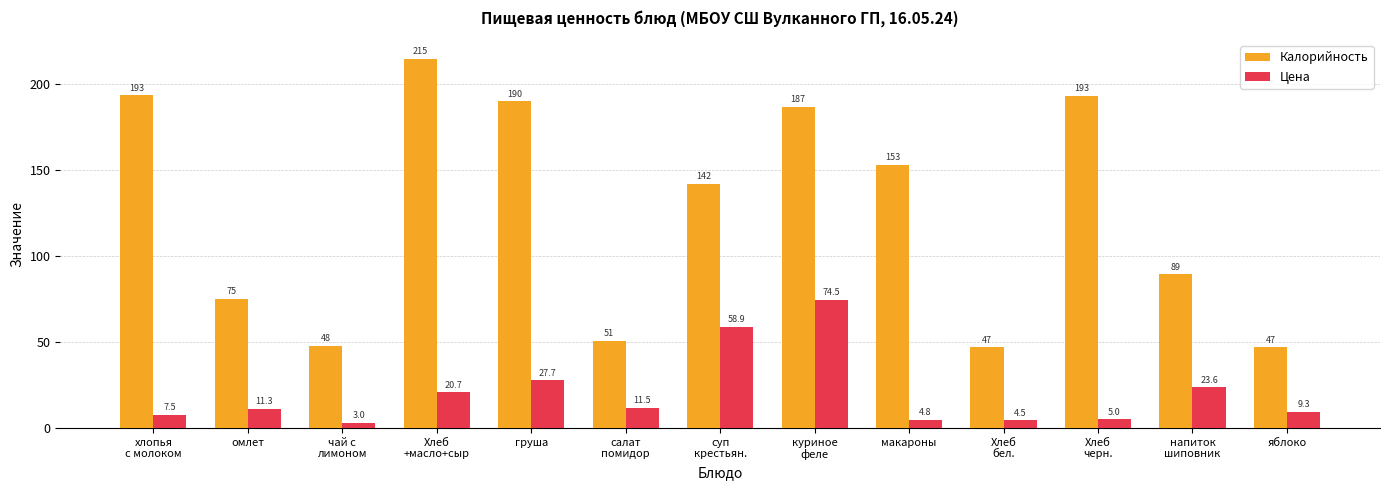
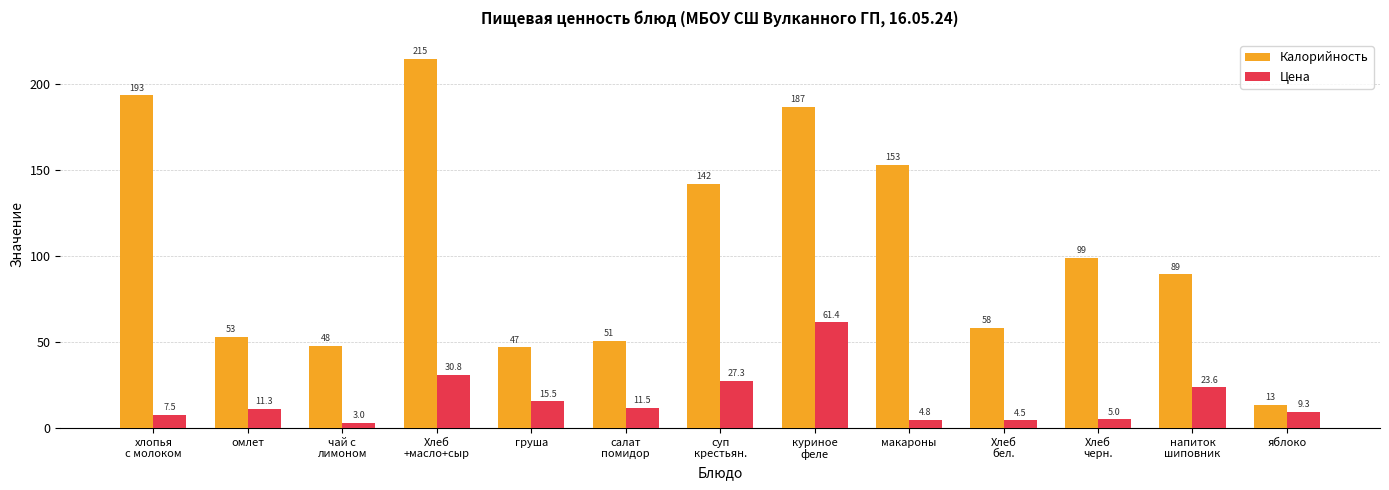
Калорийность, омлет: 75 -> 53
Цена, Хлеб +масло+сыр: 20.7 -> 30.8
Калорийность, груша: 190 -> 47
Цена, груша: 27.7 -> 15.5
Цена, суп крестьян.: 58.9 -> 27.3
Цена, куриное феле: 74.5 -> 61.4
Калорийность, Хлеб бел.: 47 -> 58
Калорийность, Хлеб черн.: 193 -> 99
Калорийность, яблоко: 47 -> 13
